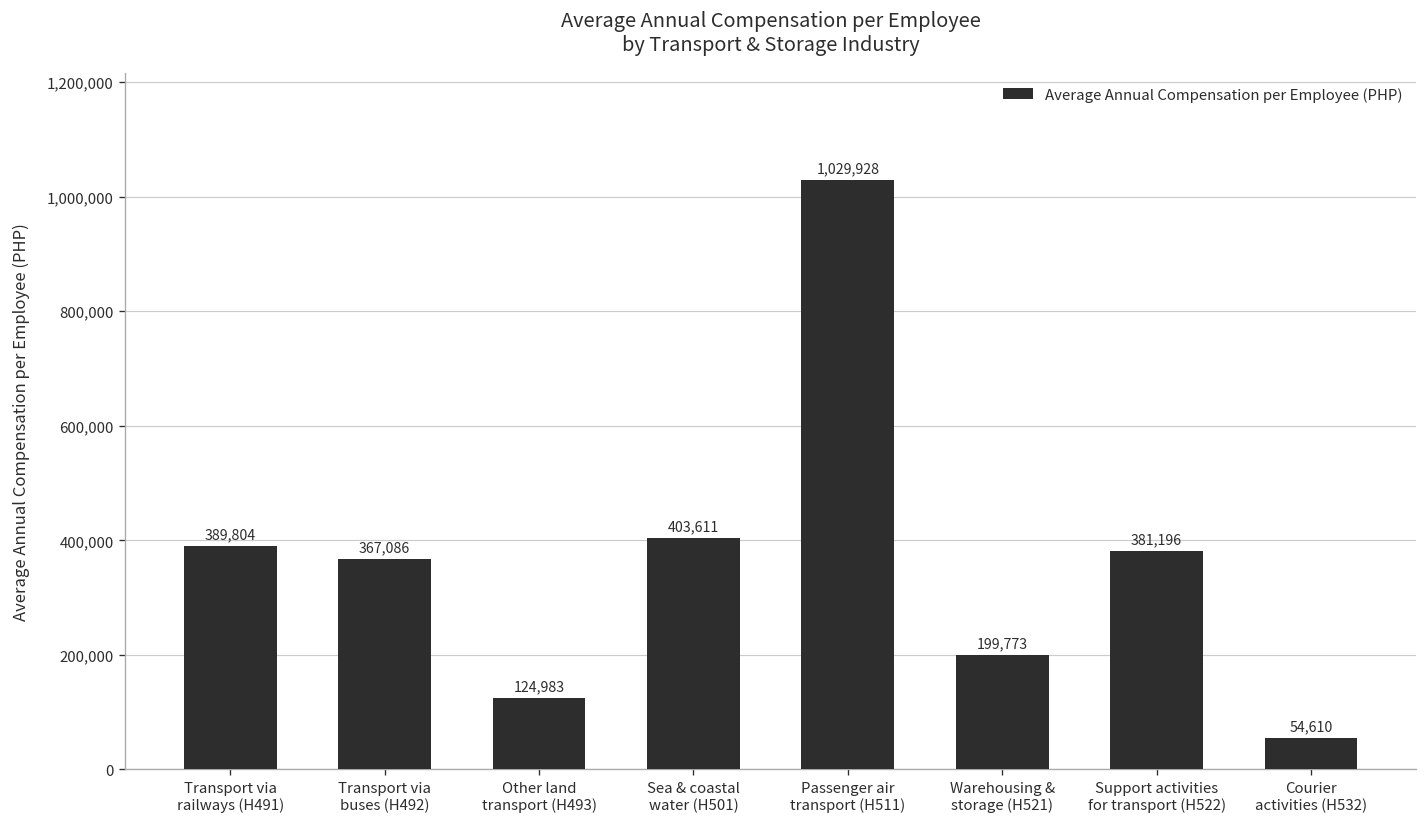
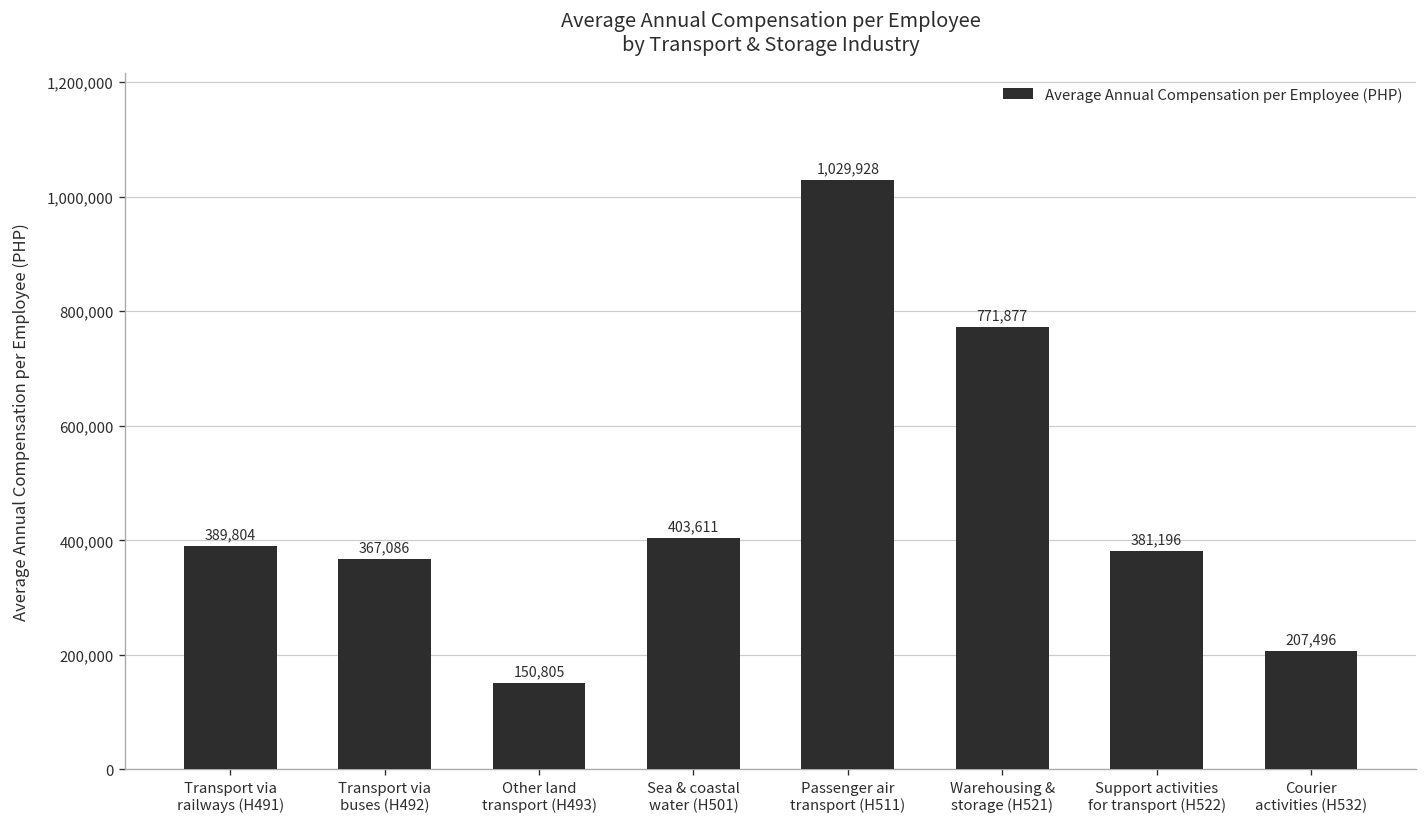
Other land transport (H493): 124,983 -> 150,805
Warehousing & storage (H521): 199,773 -> 771,877
Courier activities (H532): 54,610 -> 207,496
